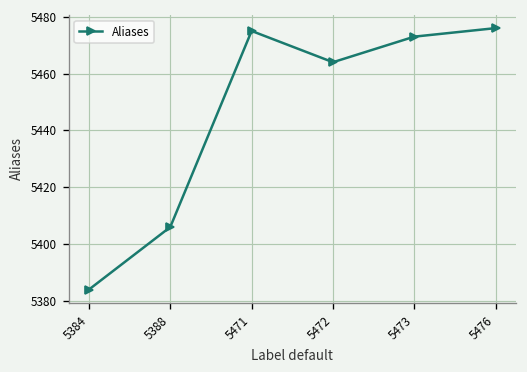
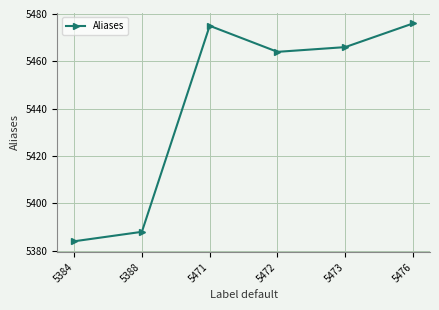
5388: 5406 -> 5388
5473: 5473 -> 5466
